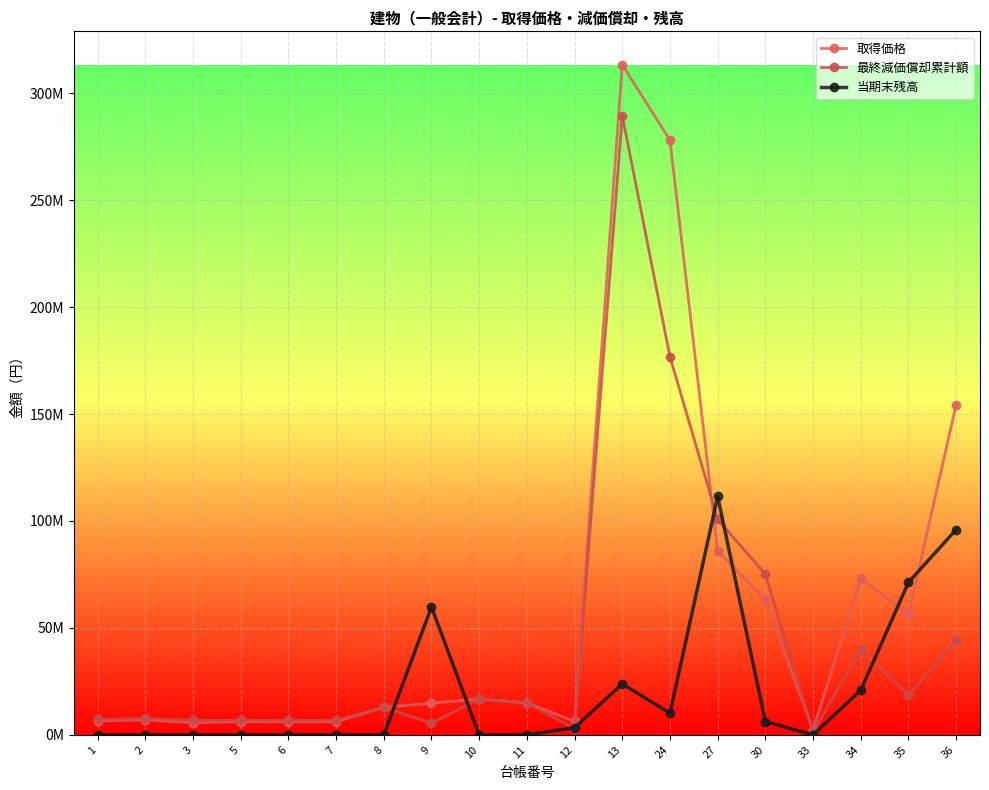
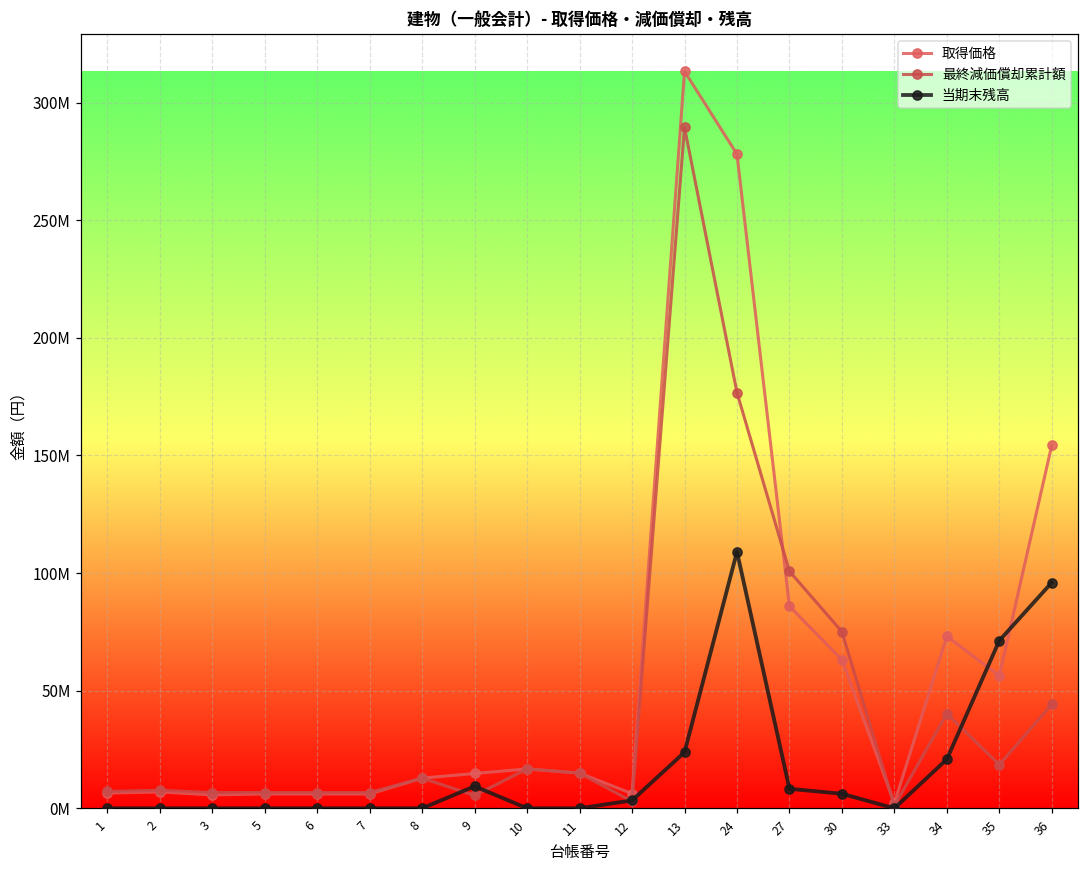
当期末残高, 9: 60000000 -> 9000000
当期末残高, 24: 10000000 -> 109000000
当期末残高, 27: 112000000 -> 8000000
